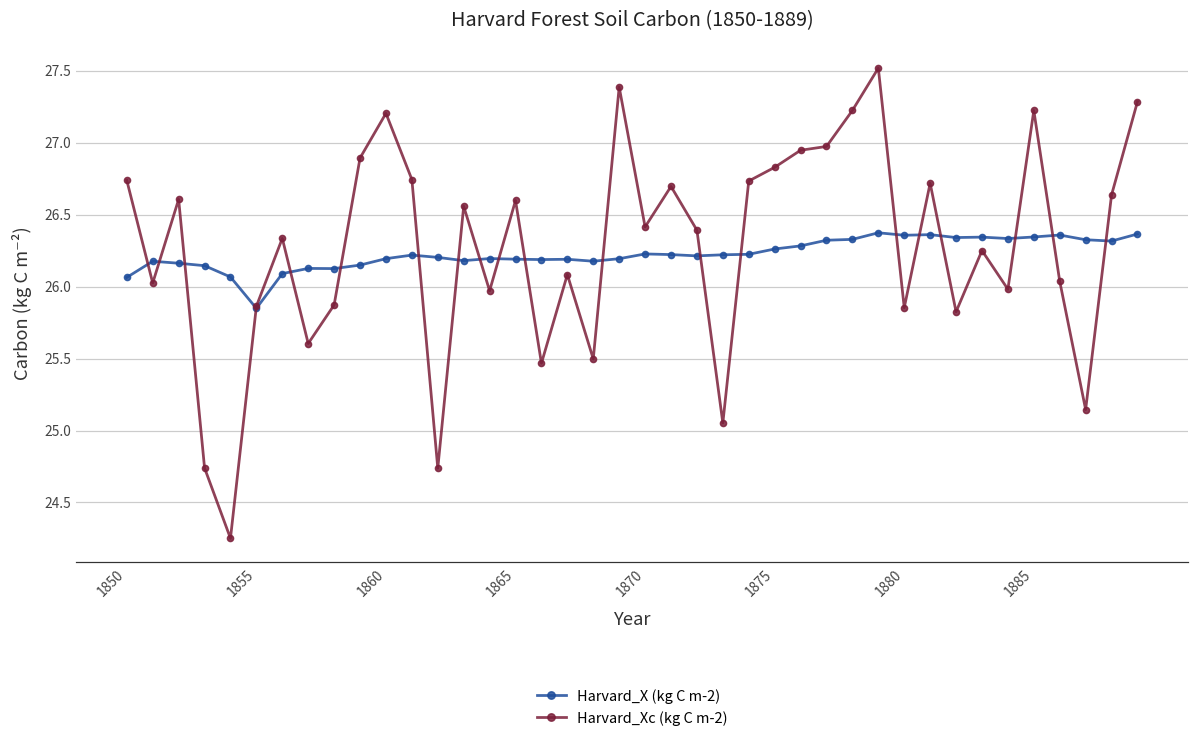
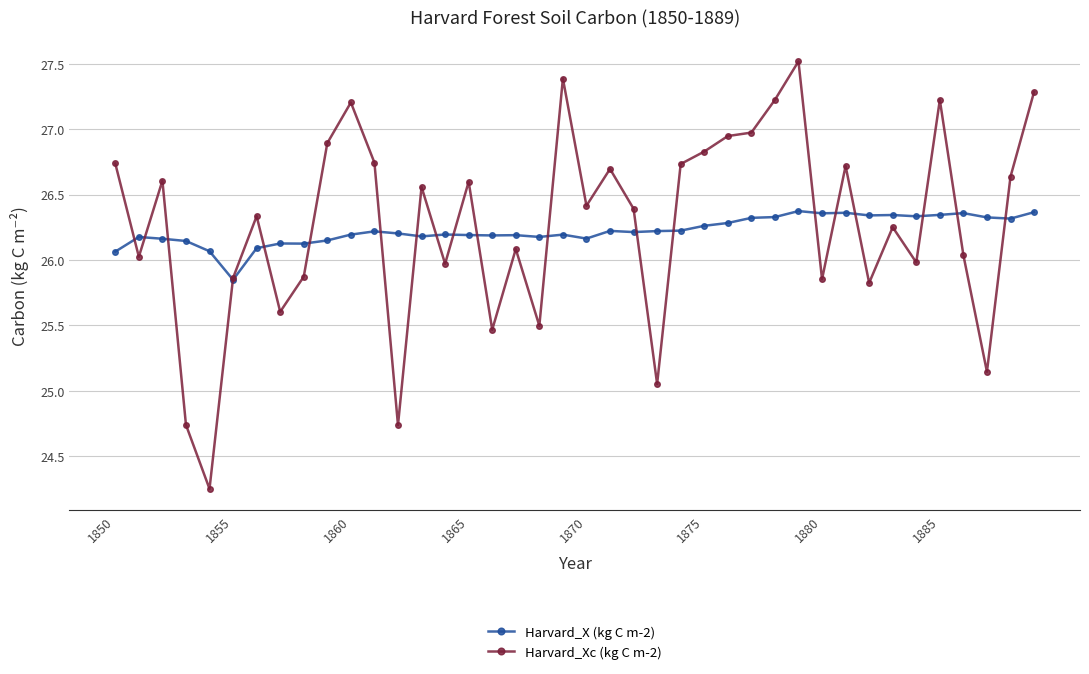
Harvard_X (kg C m-2), 1870: 26.23 -> 26.16
